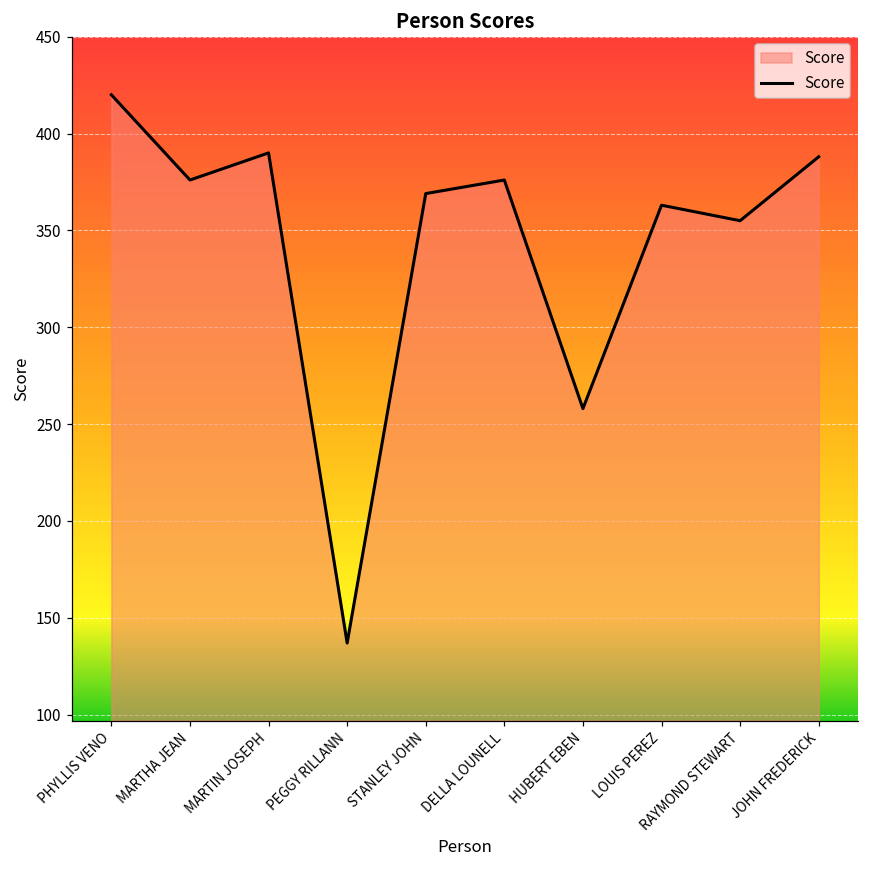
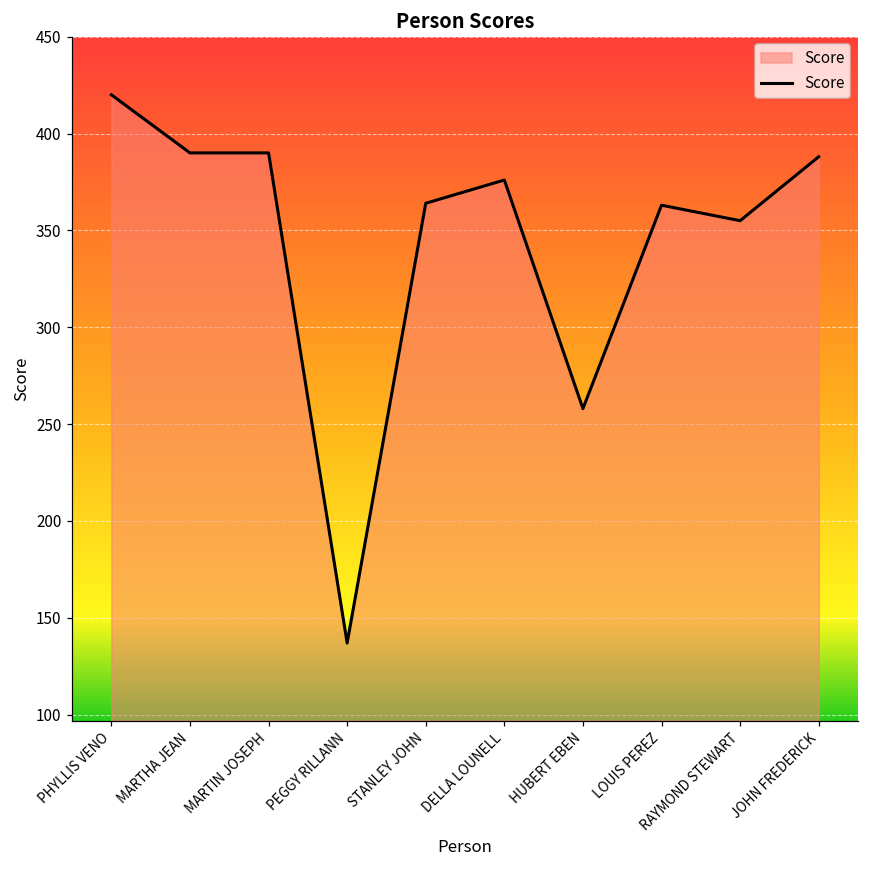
MARTHA JEAN: 376 -> 390
STANLEY JOHN: 369 -> 364
